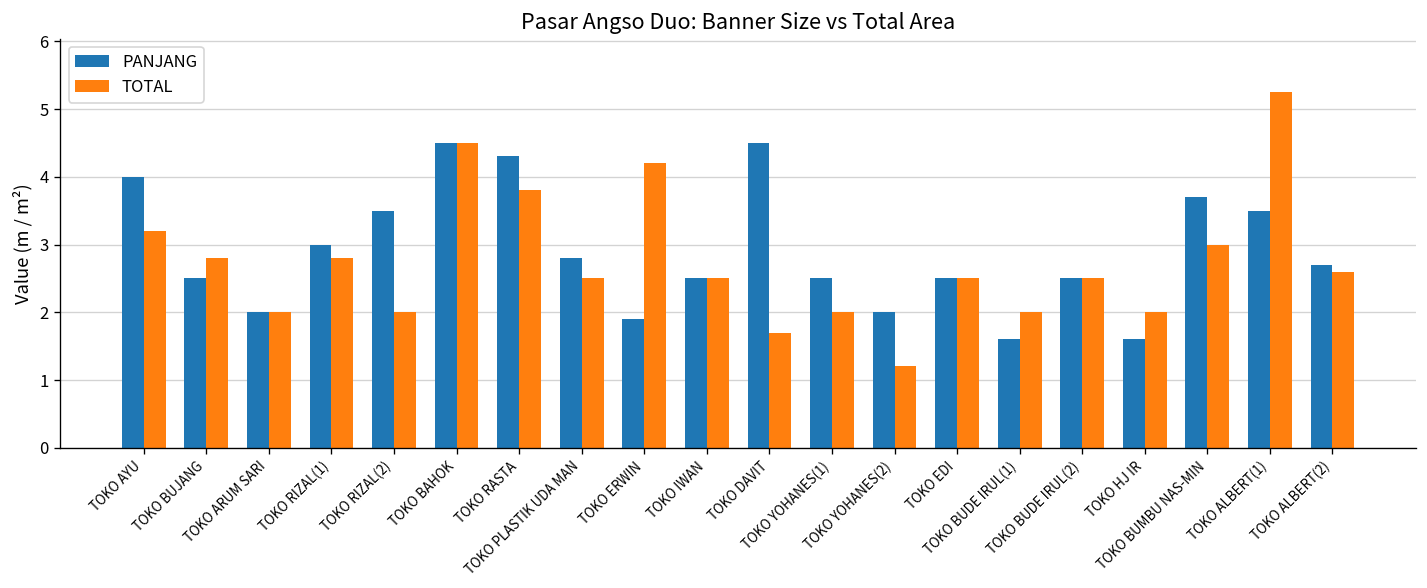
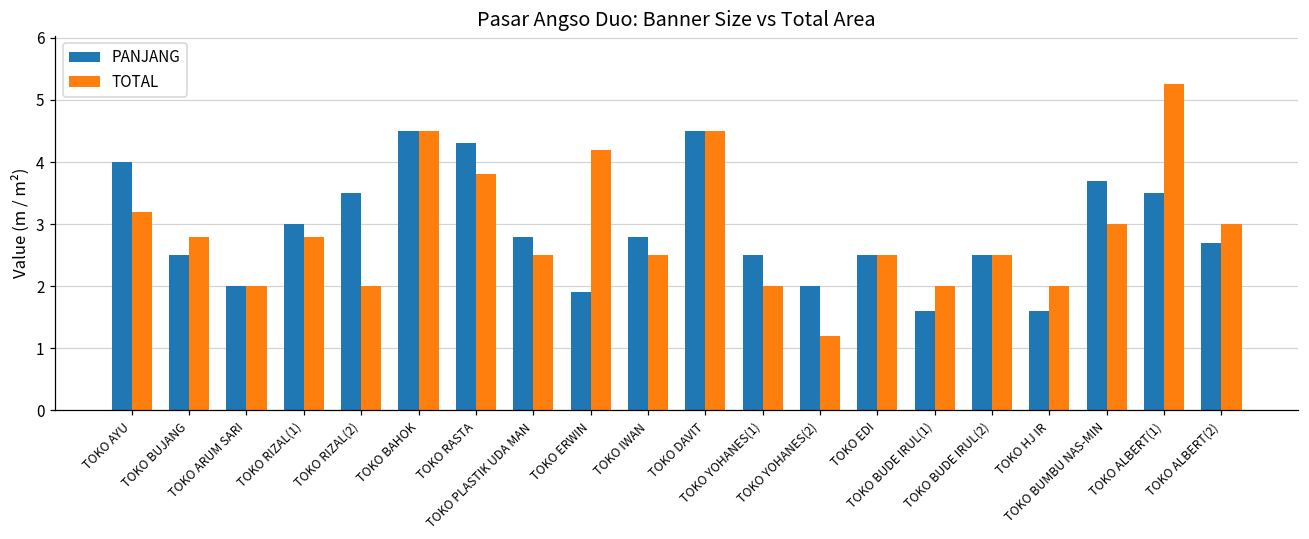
PANJANG, TOKO IWAN: 2.5 -> 2.8
TOTAL, TOKO DAVIT: 1.7 -> 4.5
TOTAL, TOKO ALBERT(2): 2.6 -> 3.0
